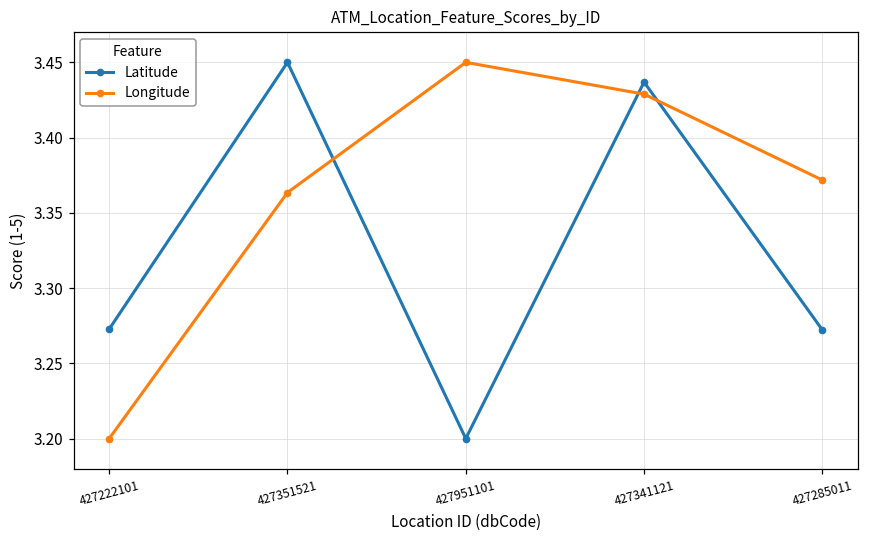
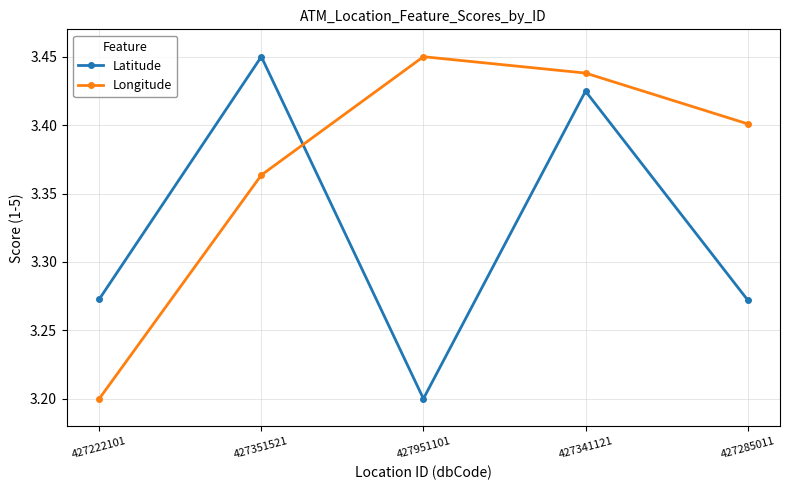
Latitude, 427341121: 3.437 -> 3.425
Longitude, 427341121: 3.429 -> 3.438
Longitude, 427285011: 3.372 -> 3.401
